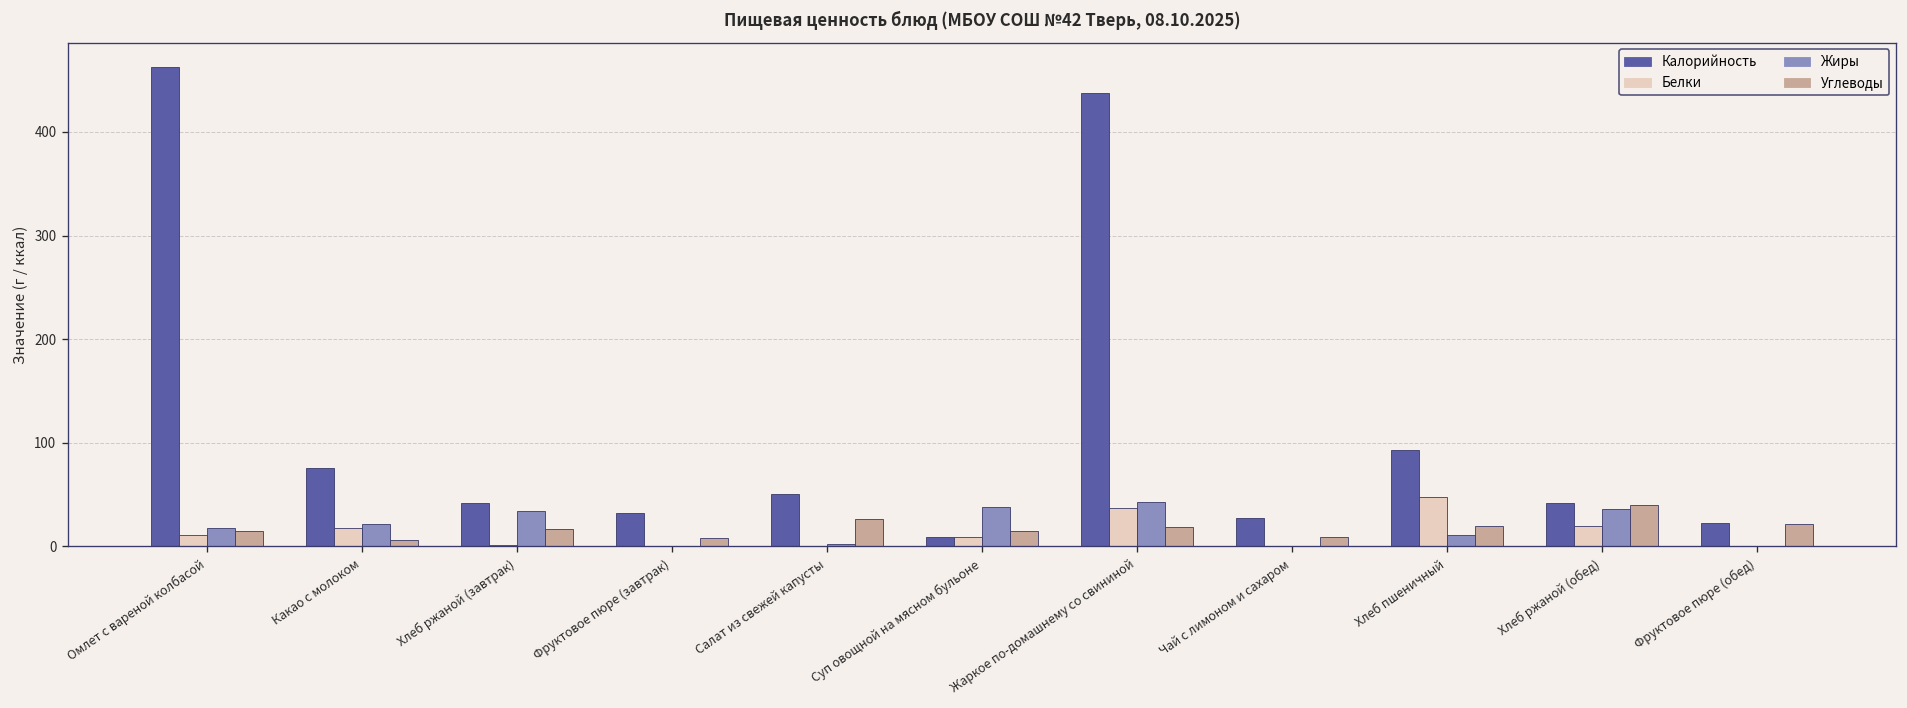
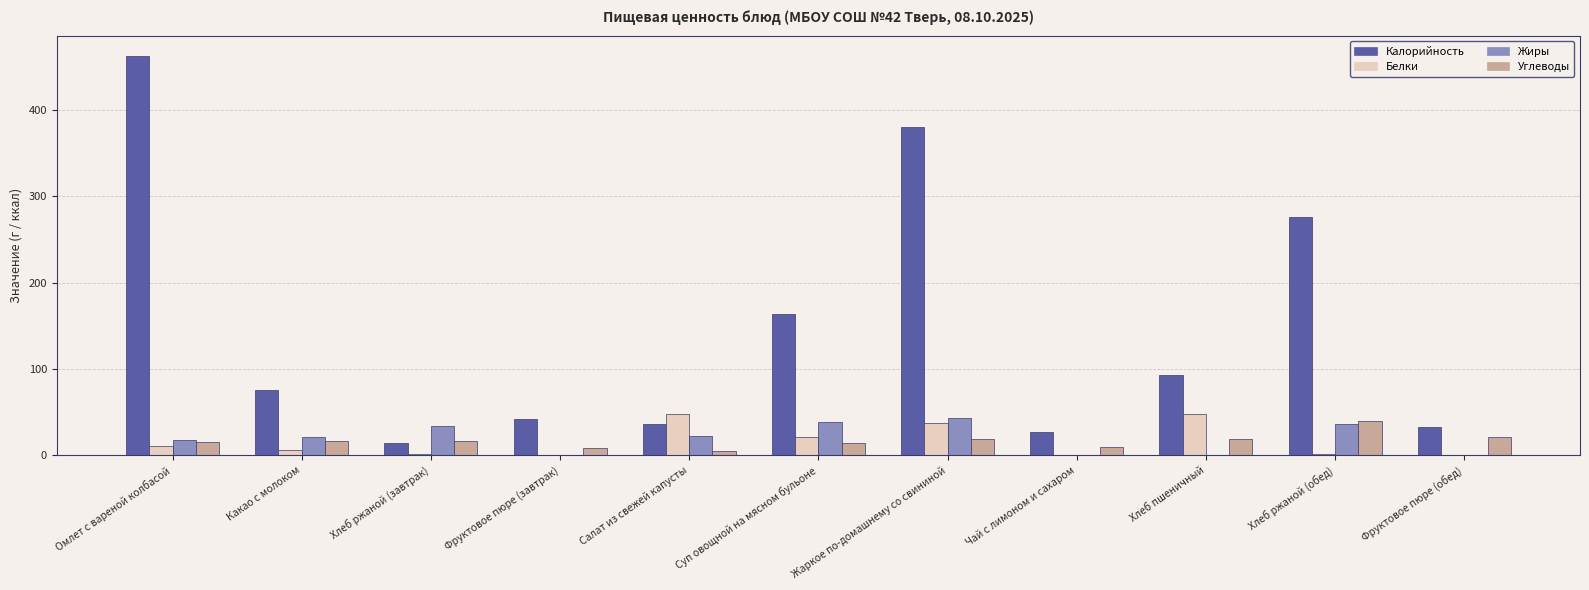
Белки, Какао с молоком: 20 -> 10
Углеводы, Какао с молоком: 10 -> 20
Калорийность, Хлеб ржаной (завтрак): 40 -> 10
Калорийность, Фруктовое пюре (завтрак): 30 -> 40
Калорийность, Салат из свежей капусты: 50 -> 40
Белки, Салат из свежей капусты: 0 -> 50
Жиры, Салат из свежей капусты: 0 -> 20
Углеводы, Салат из свежей капусты: 30 -> 0
Калорийность, Суп овощной на мясном бульоне: 10 -> 160
Белки, Суп овощной на мясном бульоне: 10 -> 20
Калорийность, Жаркое по-домашнему со свининой: 440 -> 380
Жиры, Хлеб пшеничный: 10 -> 0
Калорийность, Хлеб ржаной (обед): 40 -> 280
Белки, Хлеб ржаной (обед): 20 -> 0
Калорийность, Фруктовое пюре (обед): 20 -> 30
